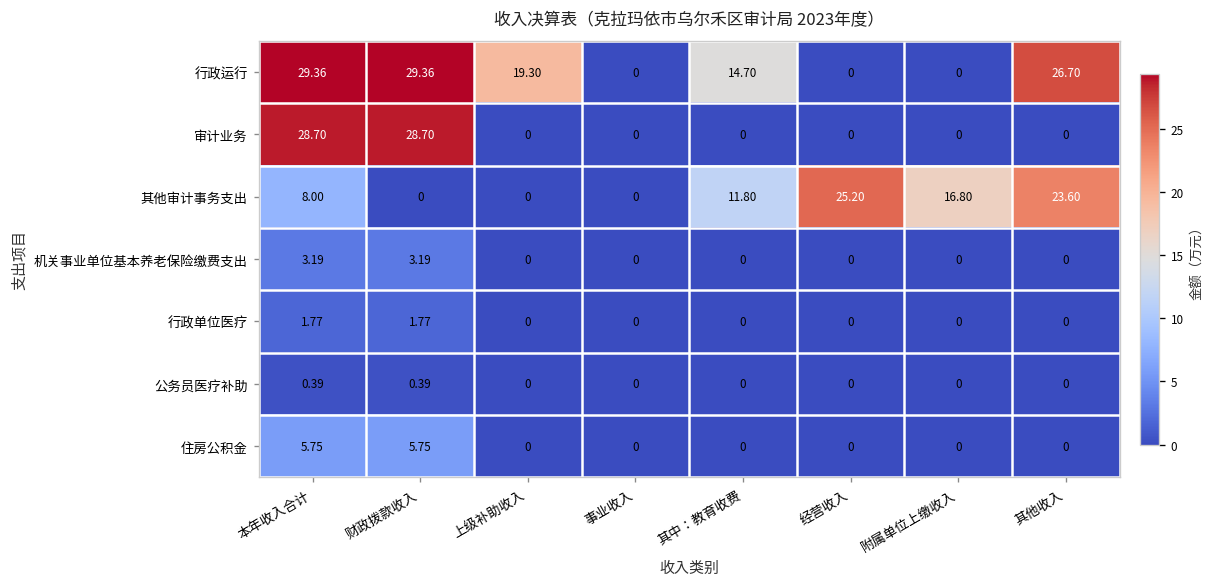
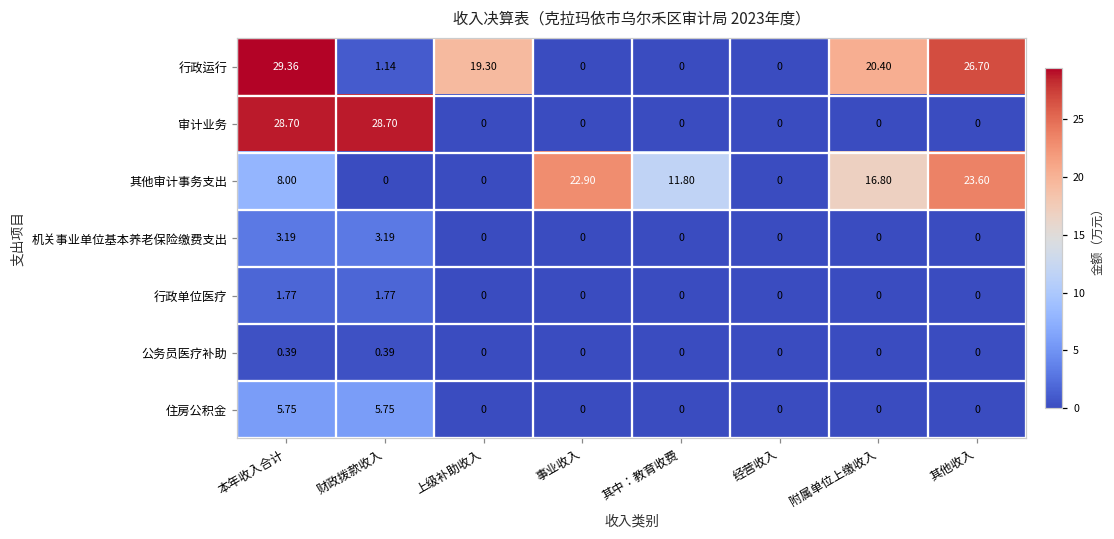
行政运行, 财政拨款收入: 29.36 -> 1.14
行政运行, 其中：教育收费: 14.70 -> 0
行政运行, 附属单位上缴收入: 0 -> 20.40
其他审计事务支出, 事业收入: 0 -> 22.90
其他审计事务支出, 经营收入: 25.20 -> 0
